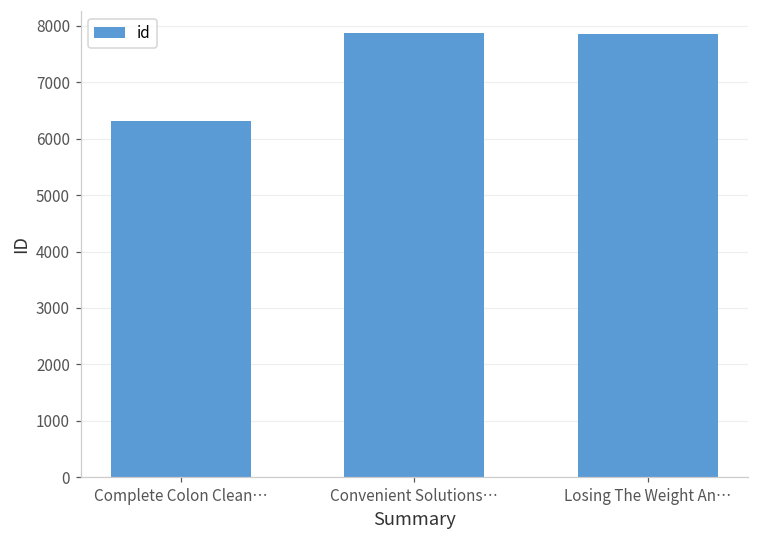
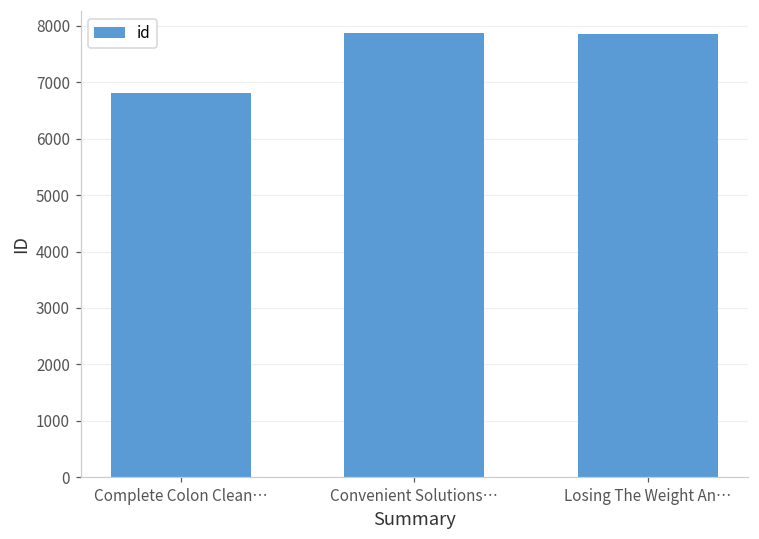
Complete Colon Clean…: 6300 -> 6800
